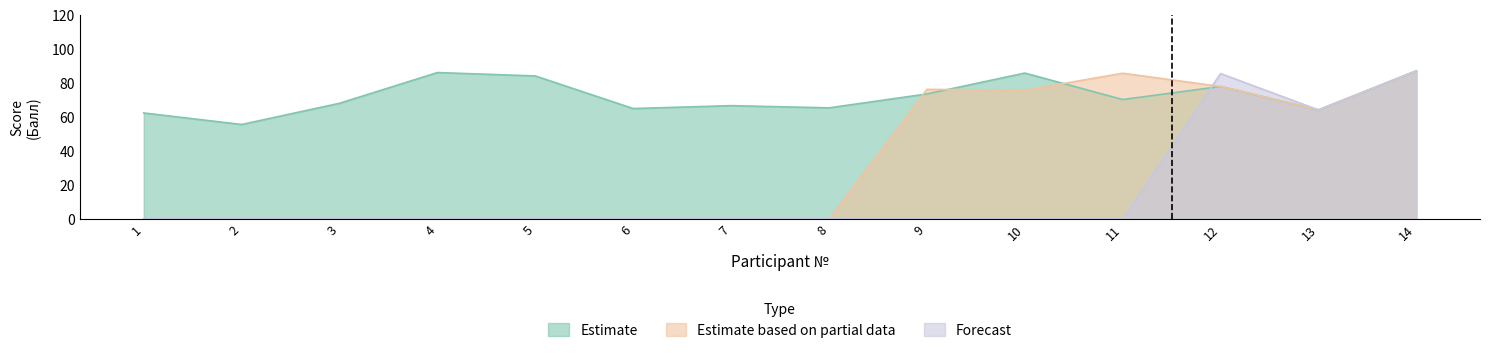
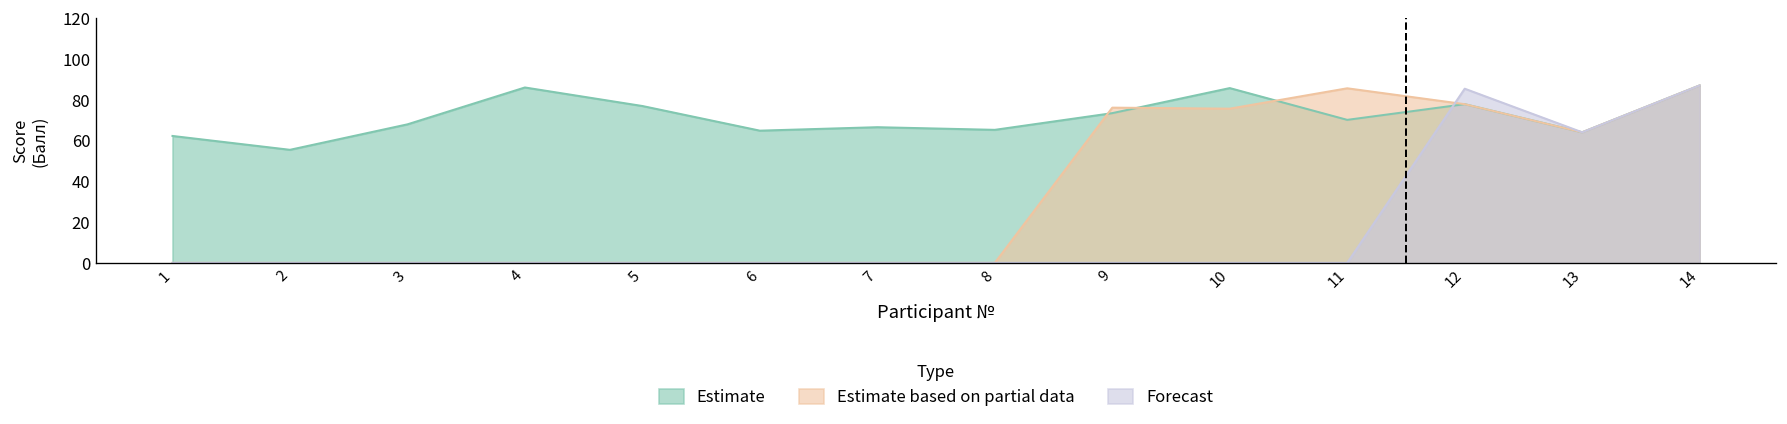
Estimate, 5: 84 -> 77
